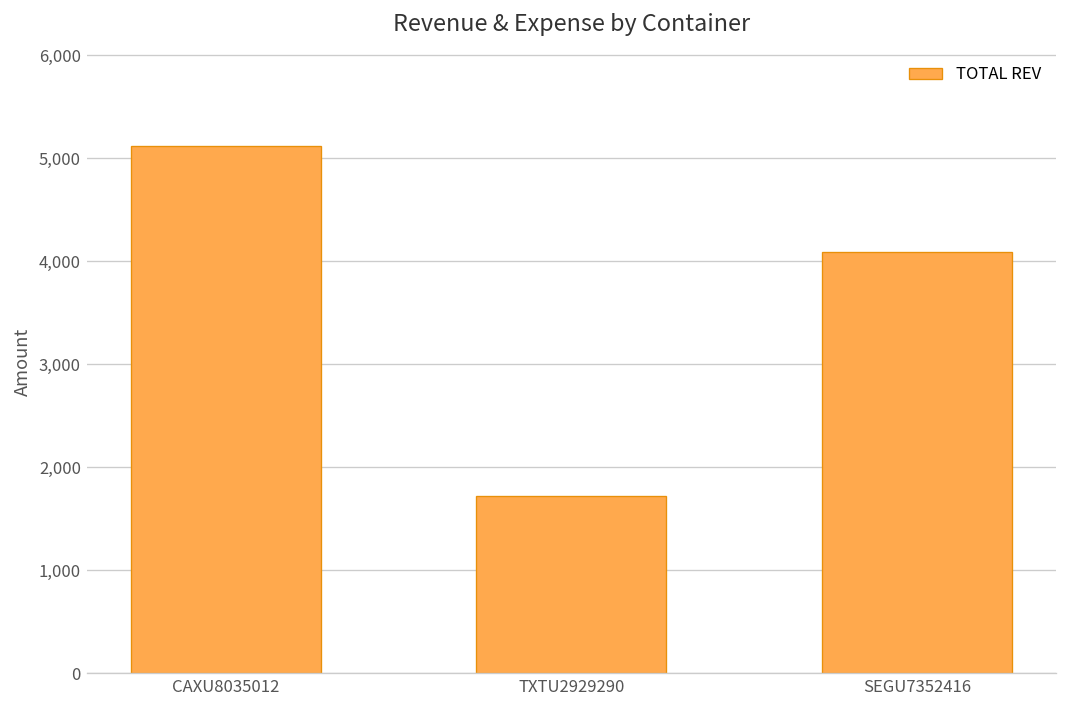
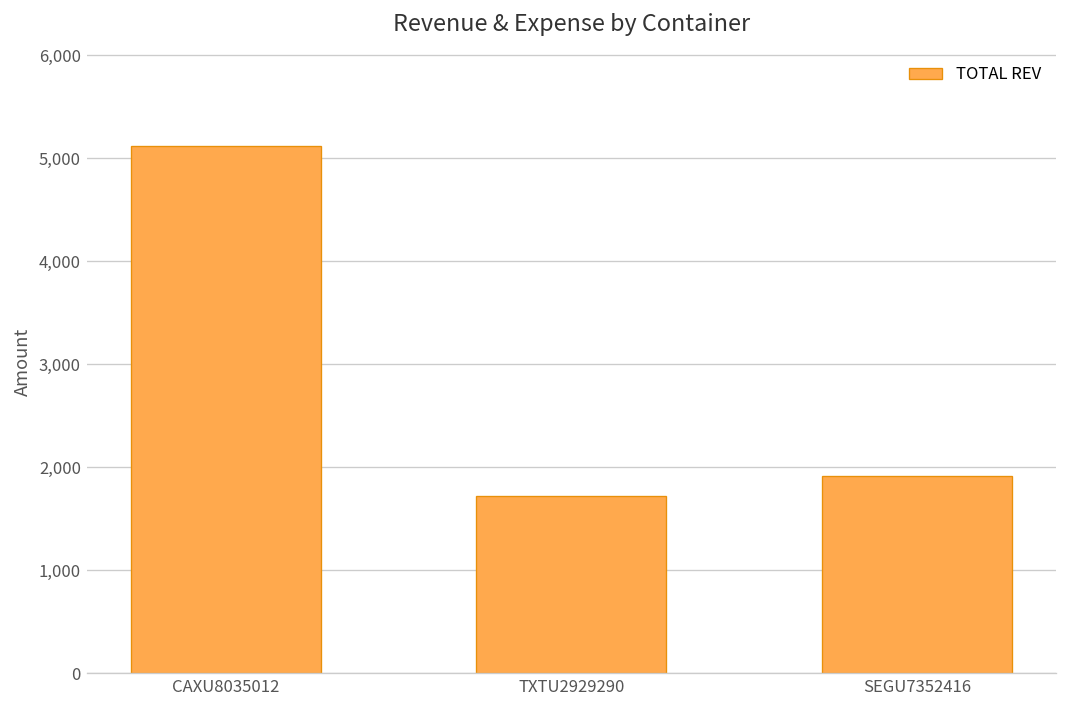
SEGU7352416: 4,100 -> 1,900
